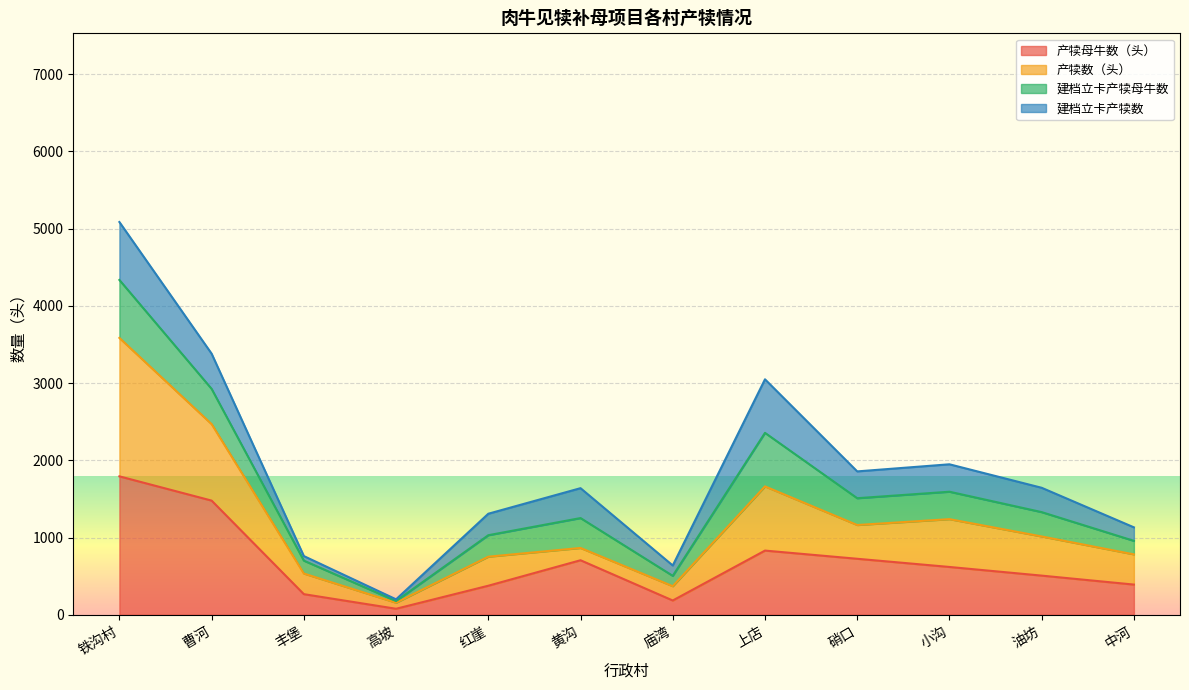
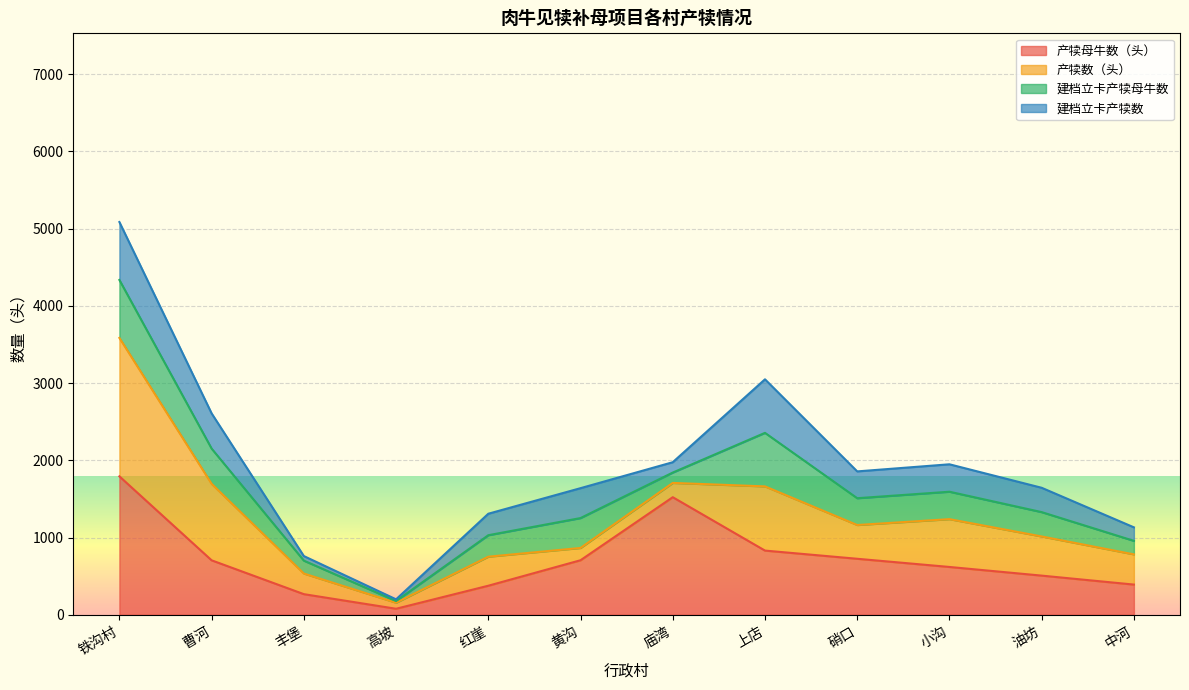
产犊母牛数（头）, 曹河: 1500 -> 700
产犊母牛数（头）, 庙湾: 200 -> 1500
